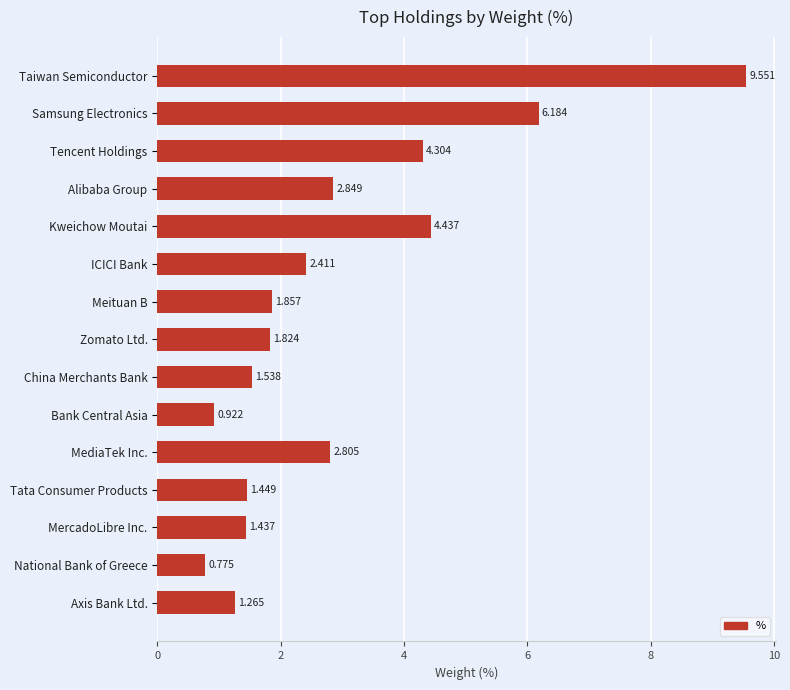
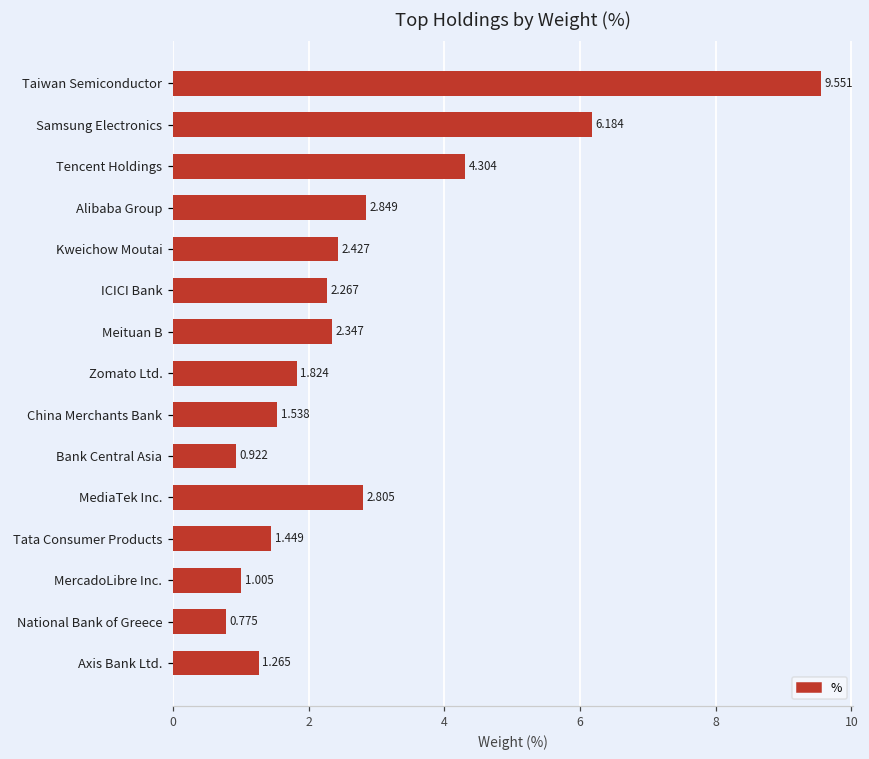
Kweichow Moutai: 4.437 -> 2.427
ICICI Bank: 2.411 -> 2.267
Meituan B: 1.857 -> 2.347
MercadoLibre Inc.: 1.437 -> 1.005
